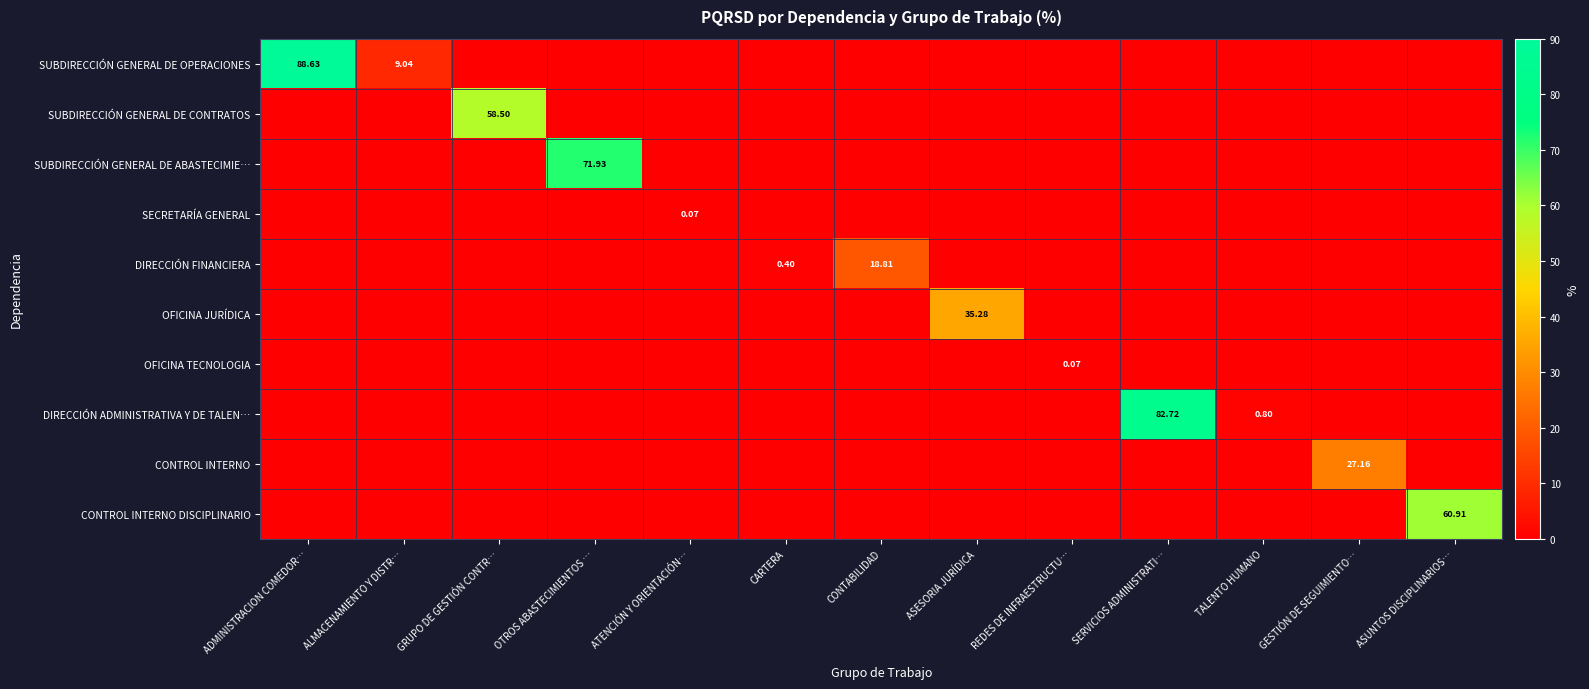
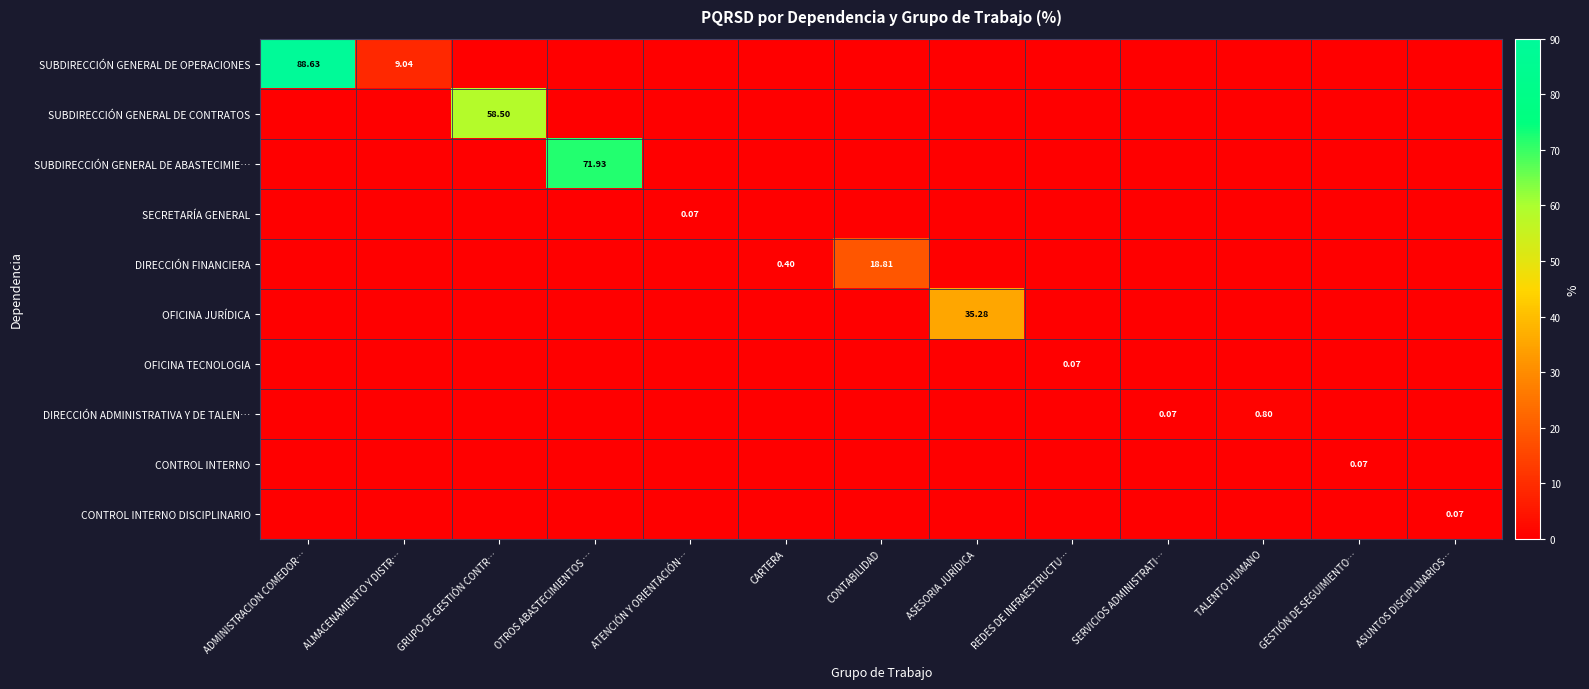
DIRECCIÓN ADMINISTRATIVA Y DE TALEN…, SERVICIOS ADMINISTRATI…: 82.72 -> 0.07
CONTROL INTERNO, GESTIÓN DE SEGUIMIENTO…: 27.16 -> 0.07
CONTROL INTERNO DISCIPLINARIO, ASUNTOS DISCIPLINARIOS…: 60.91 -> 0.07
